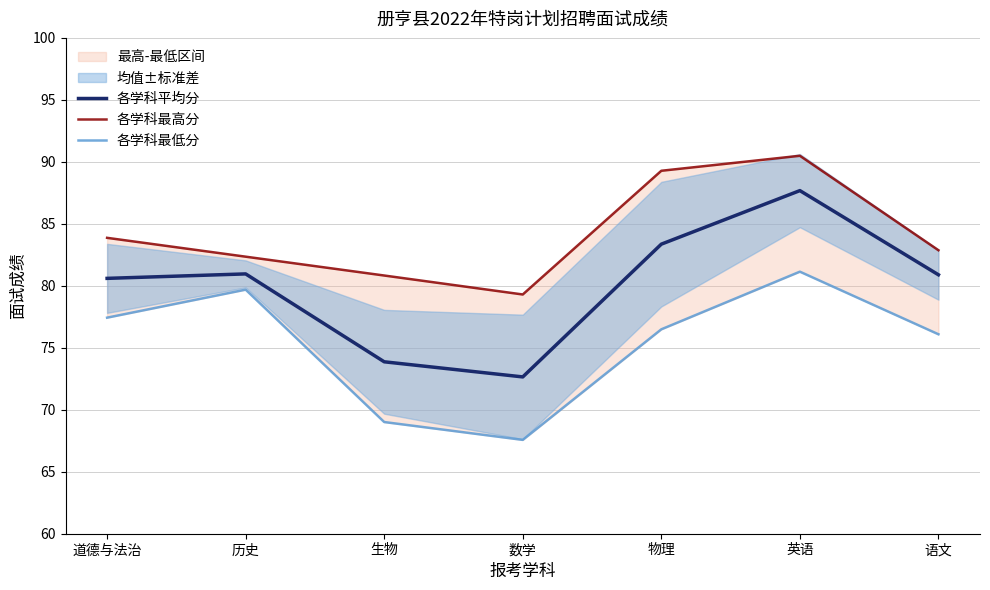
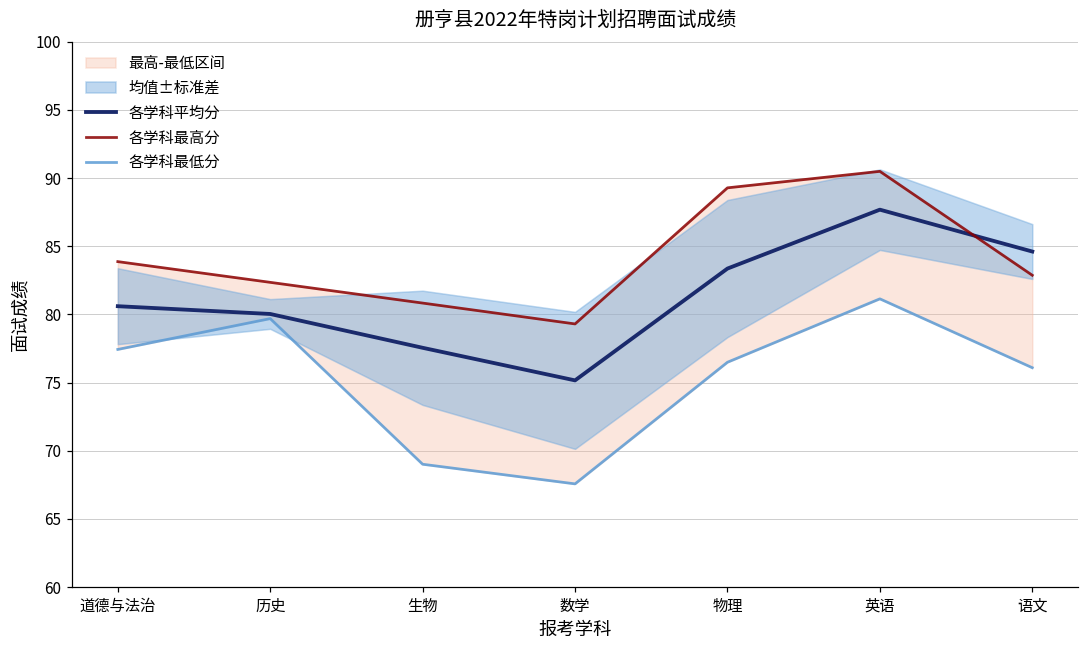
各学科平均分, 历史: 81.0 -> 80.0
各学科平均分, 生物: 73.9 -> 77.6
各学科平均分, 数学: 72.7 -> 75.2
各学科平均分, 语文: 80.9 -> 84.6
